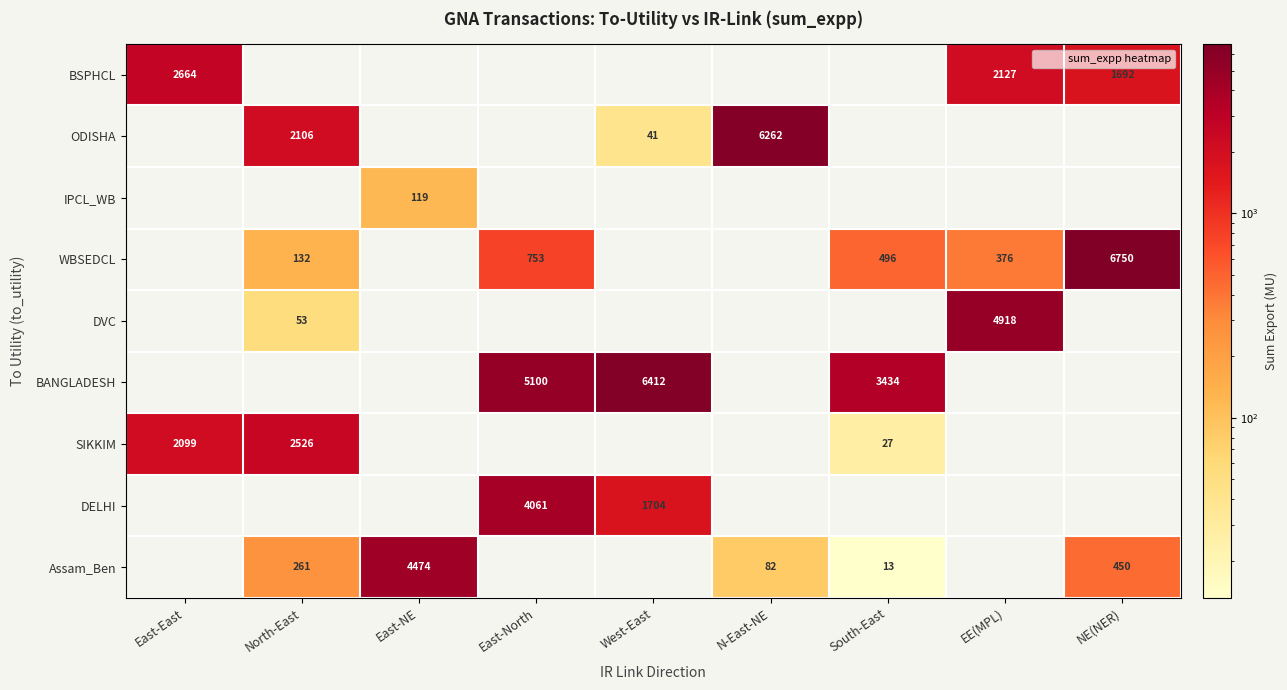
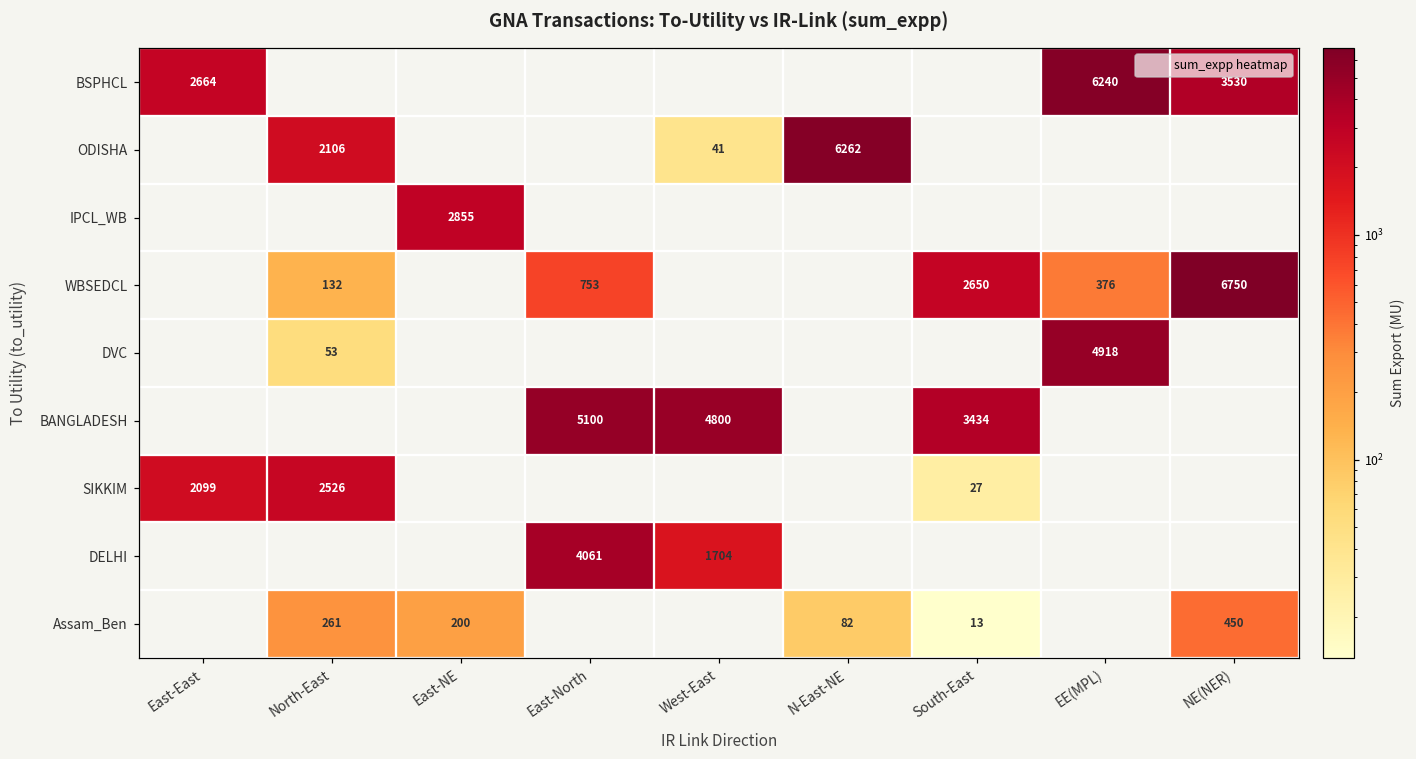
BSPHCL, EE(MPL): 2127 -> 6240
BSPHCL, NE(NER): 1692 -> 3530
IPCL_WB, East-NE: 119 -> 2855
WBSEDCL, South-East: 496 -> 2650
BANGLADESH, West-East: 6412 -> 4800
Assam_Ben, East-NE: 4474 -> 200
